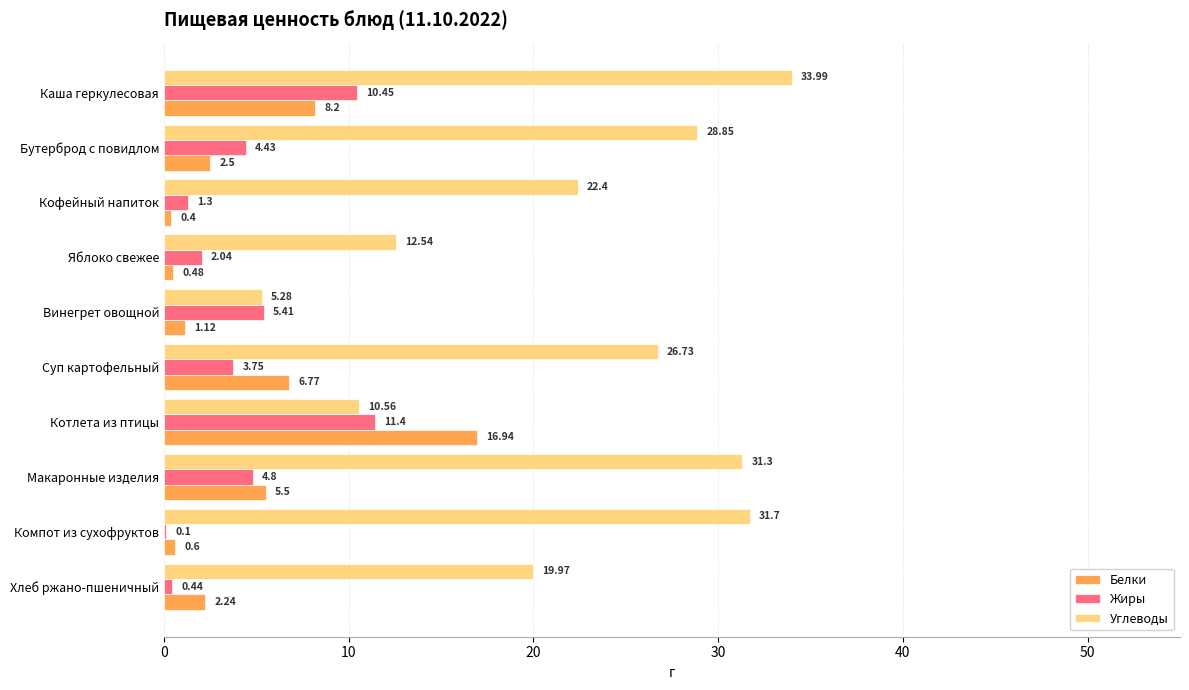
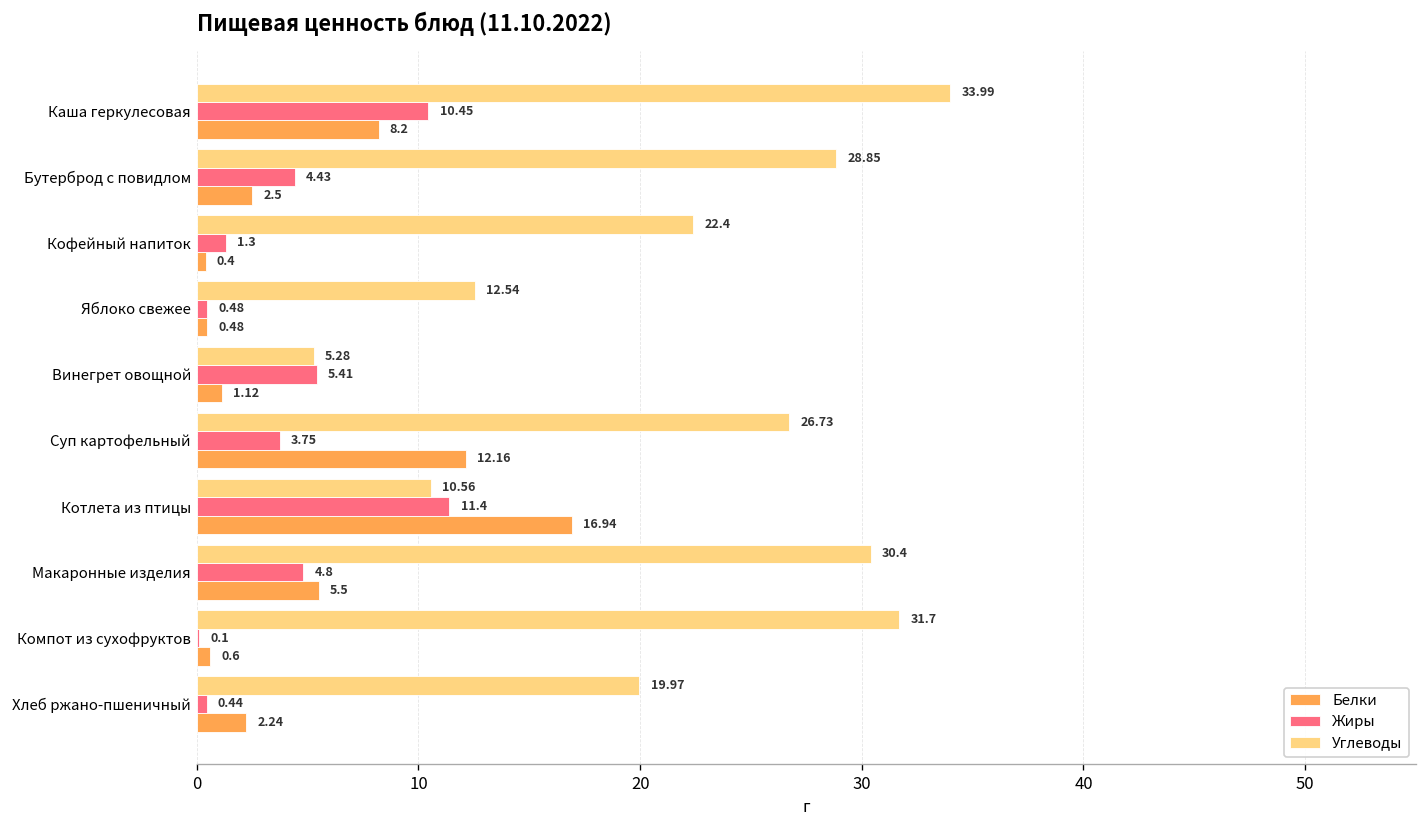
Жиры, Яблоко свежее: 2.04 -> 0.48
Белки, Суп картофельный: 6.77 -> 12.16
Углеводы, Макаронные изделия: 31.3 -> 30.4
